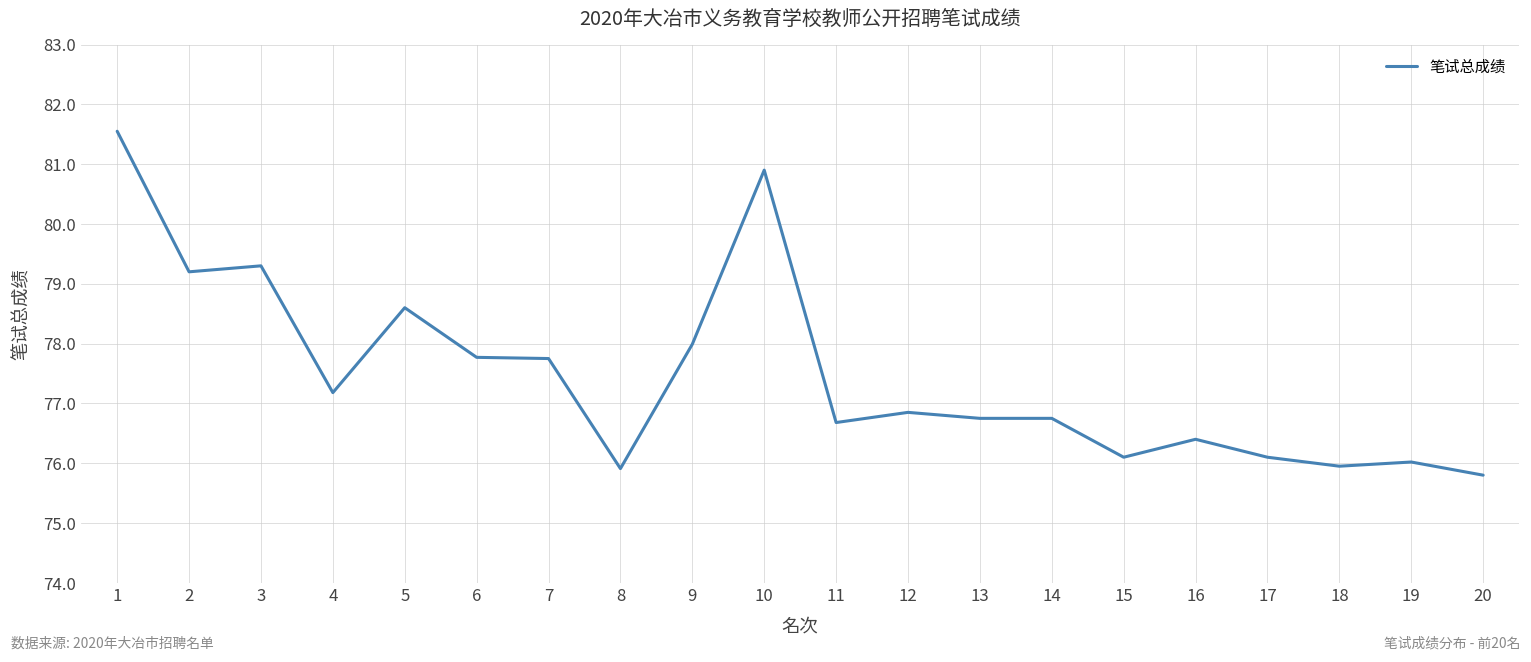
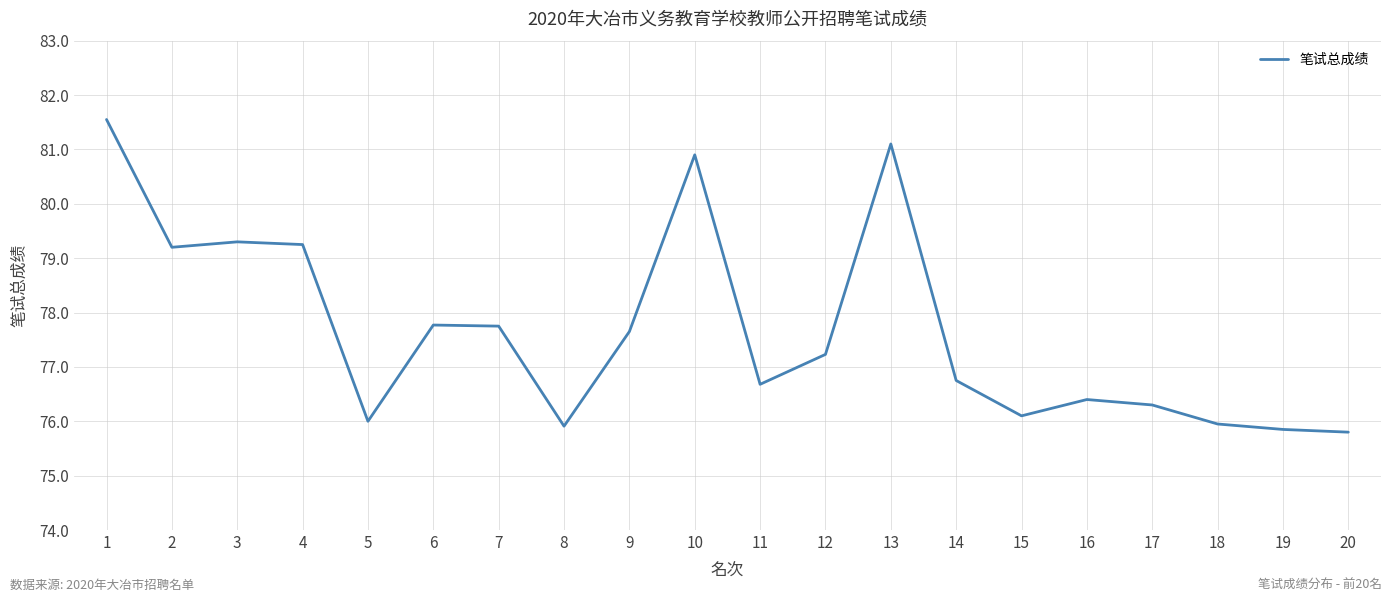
4: 77.2 -> 79.3
5: 78.6 -> 76.0
9: 78.0 -> 77.7
12: 76.9 -> 77.2
13: 76.8 -> 81.1
17: 76.1 -> 76.3
19: 76.0 -> 75.9
